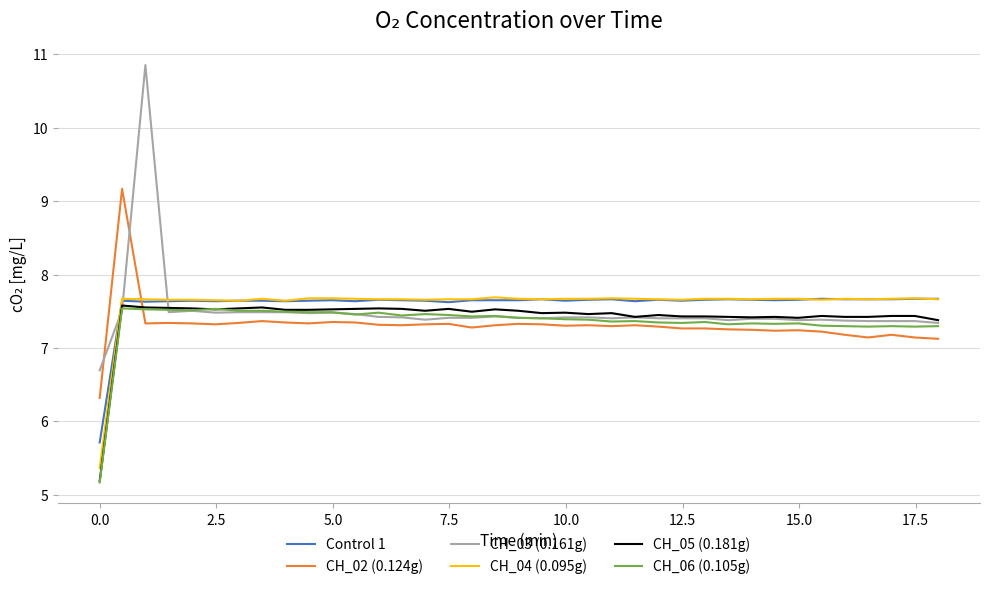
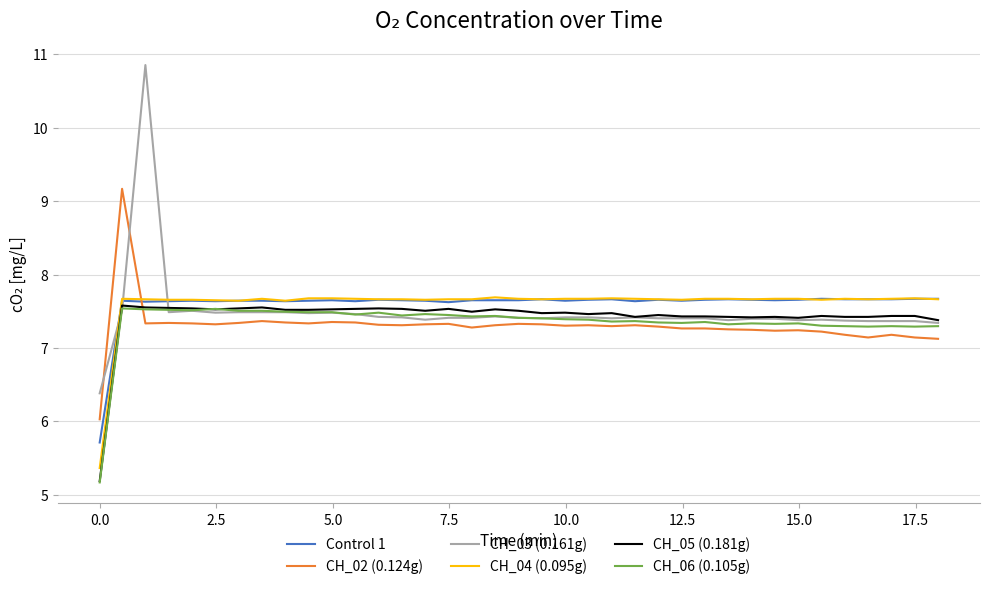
CH_02 (0.124g), 0.0: 6.3 -> 6.0
CH_03 (0.161g), 0.0: 6.7 -> 6.4
